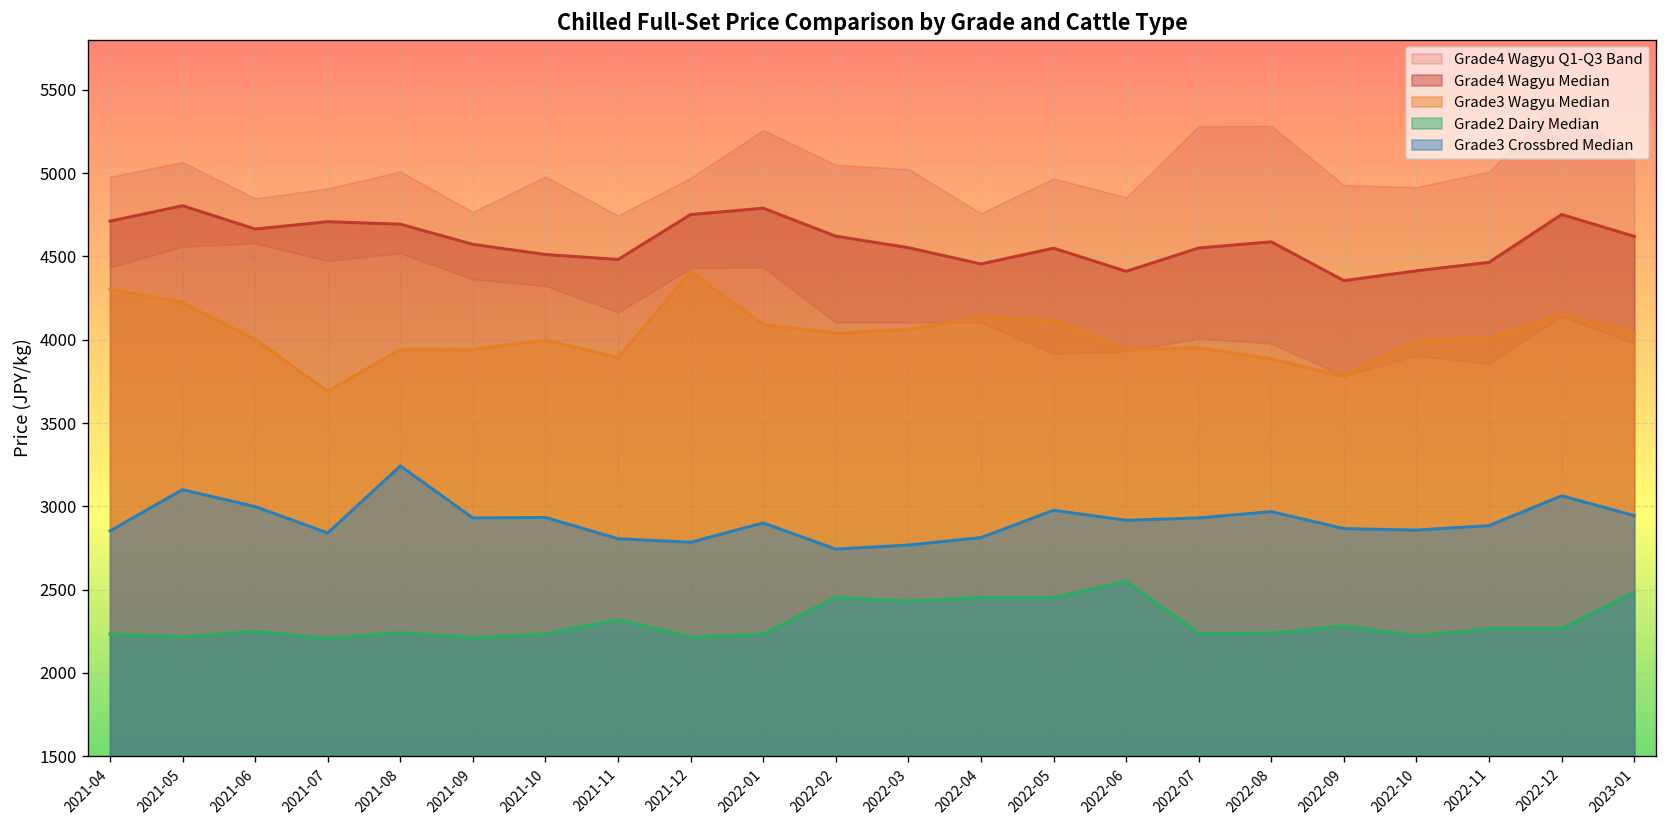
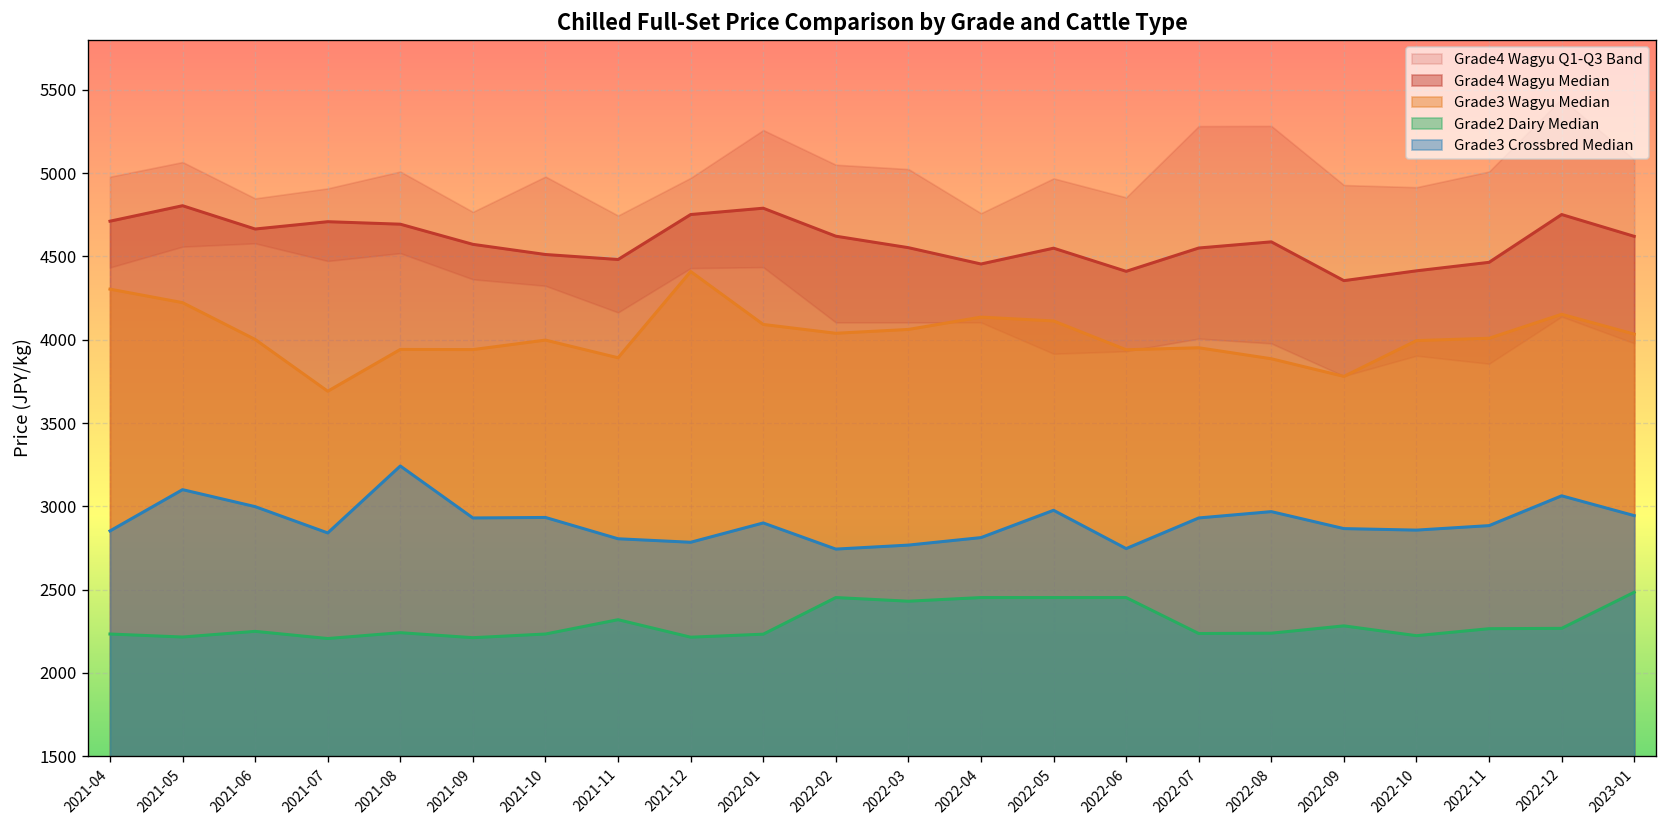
Grade2 Dairy Median, 2022-06: 2550 -> 2450
Grade3 Crossbred Median, 2022-06: 2920 -> 2750
